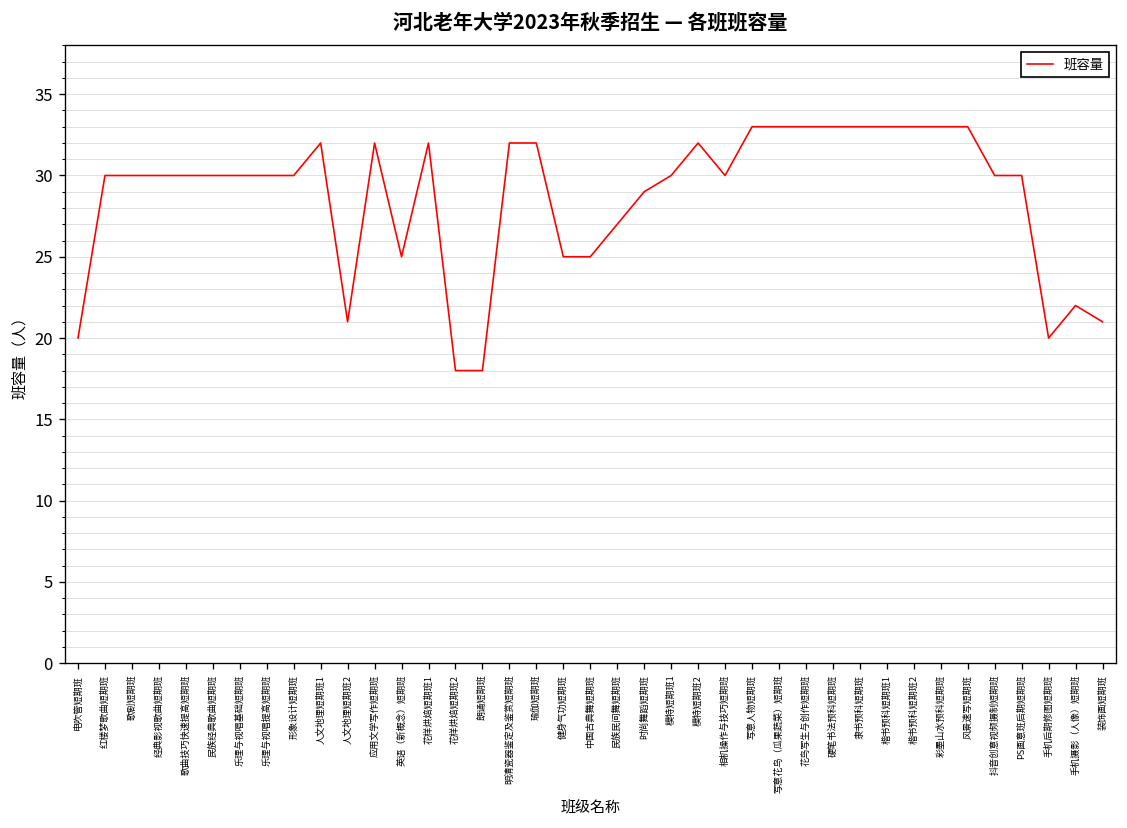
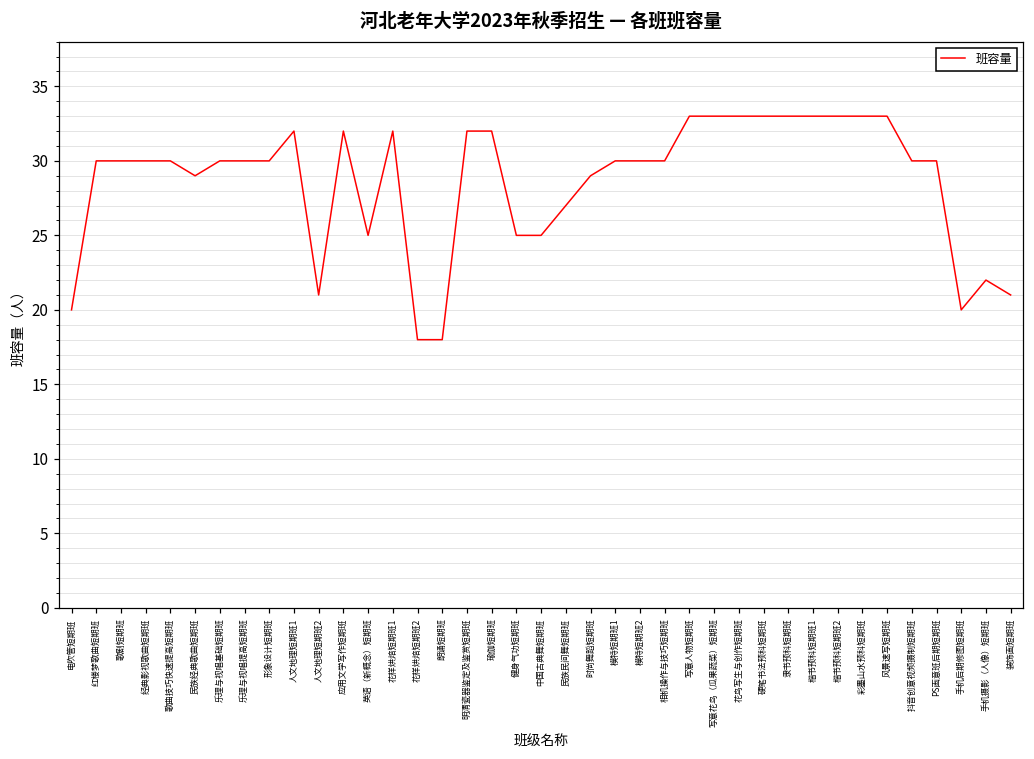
民族经典歌曲短期班: 30 -> 29
模特短期班2: 32 -> 30
